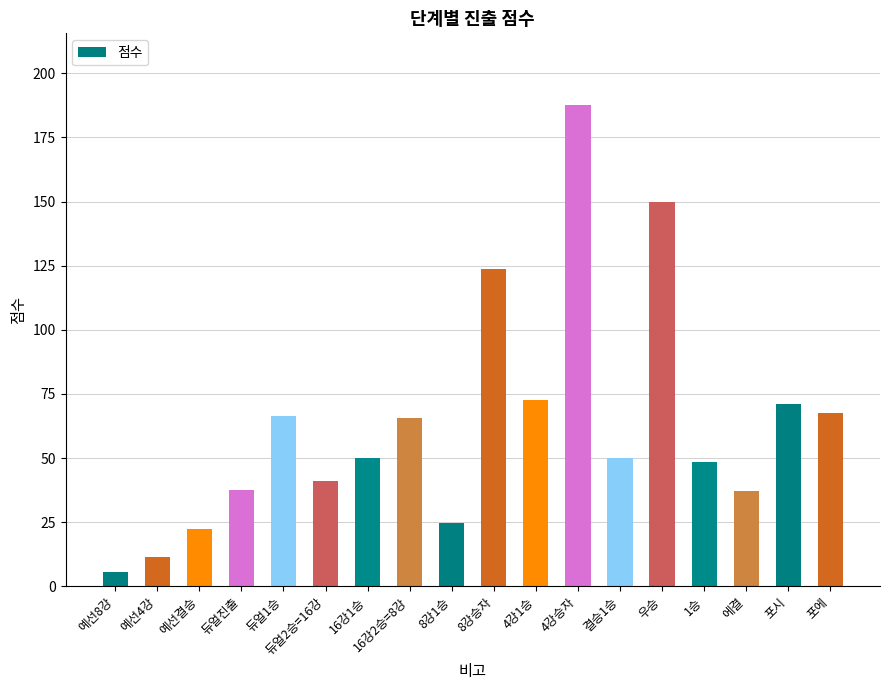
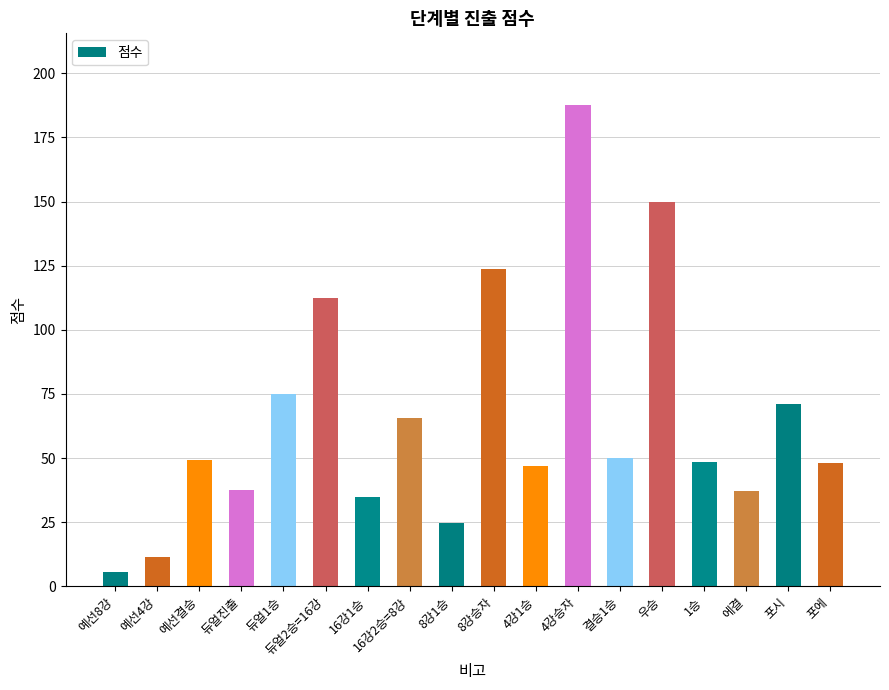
예선결승: 23 -> 49
듀얼1승: 67 -> 75
듀얼2승=16강: 41 -> 113
16강1승: 50 -> 35
4강1승: 73 -> 47
포에: 68 -> 48
